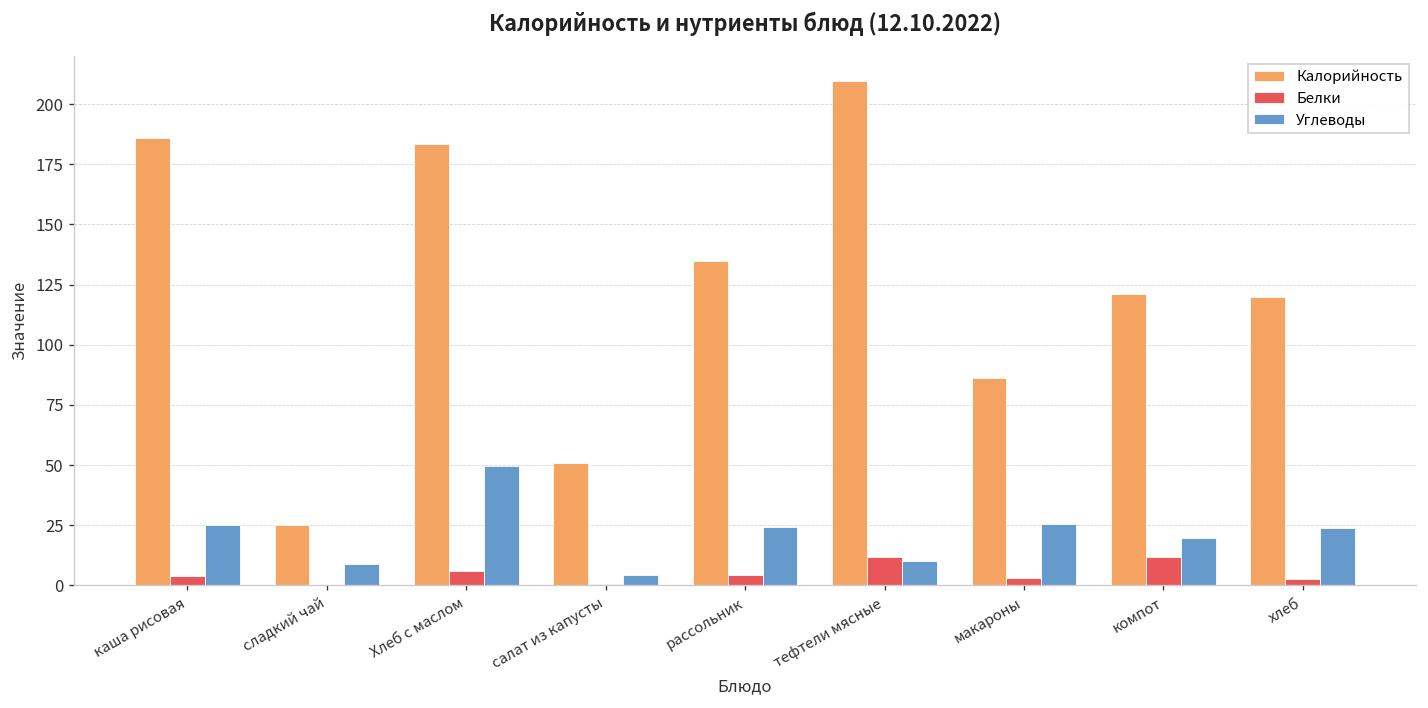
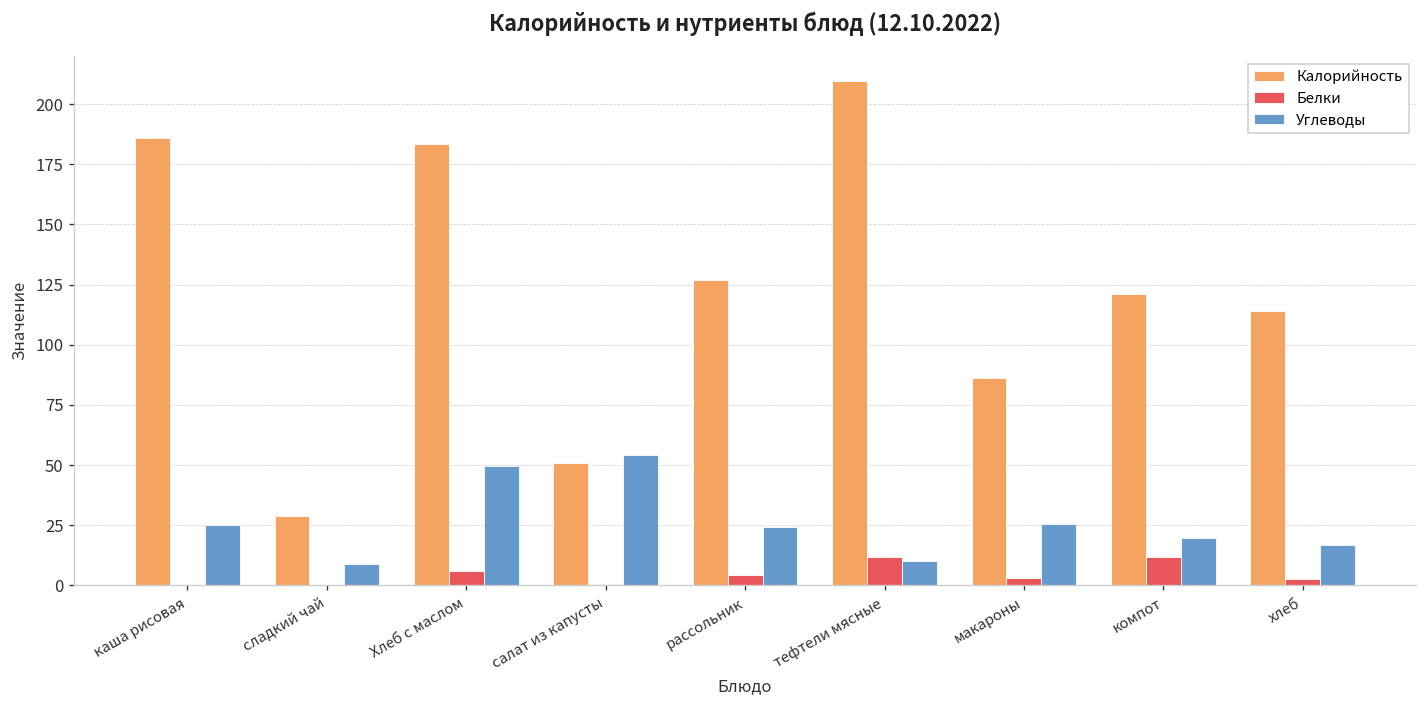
Белки, каша рисовая: 4 -> 0
Калорийность, сладкий чай: 25 -> 29
Углеводы, салат из капусты: 5 -> 54
Калорийность, рассольник: 135 -> 127
Калорийность, хлеб: 120 -> 114
Углеводы, хлеб: 24 -> 17
